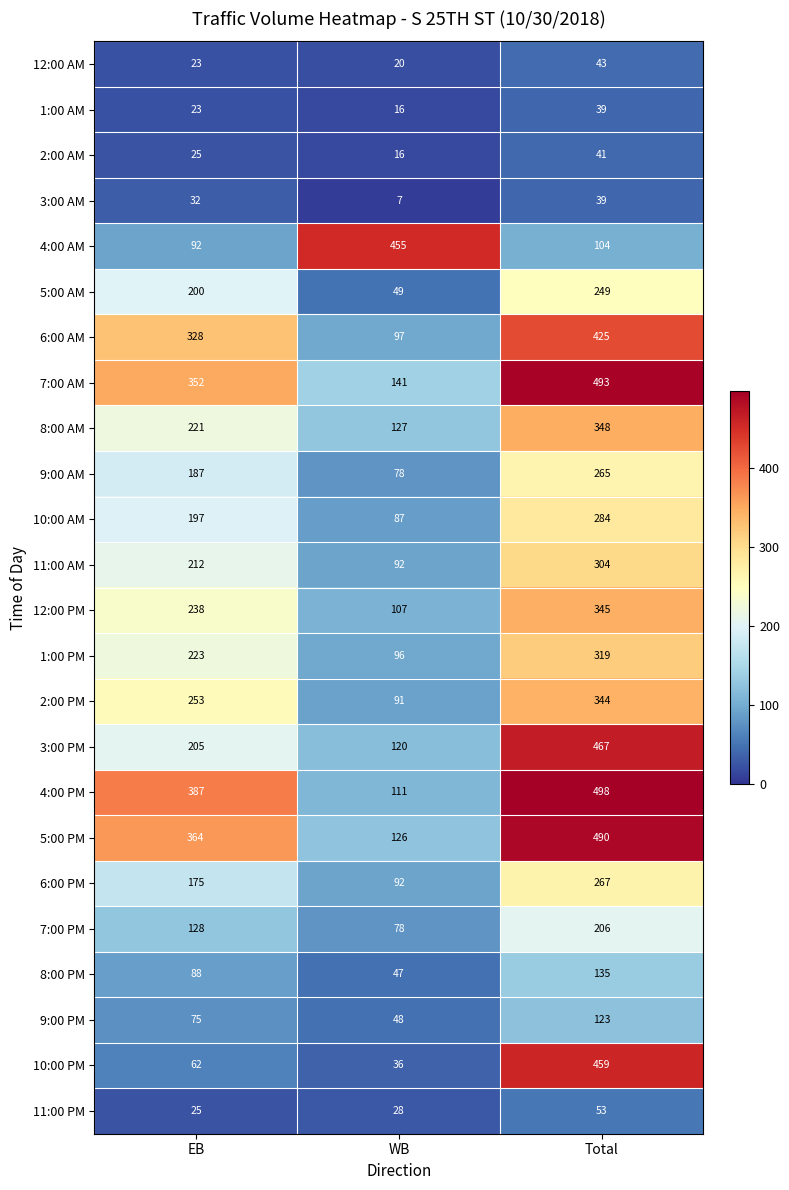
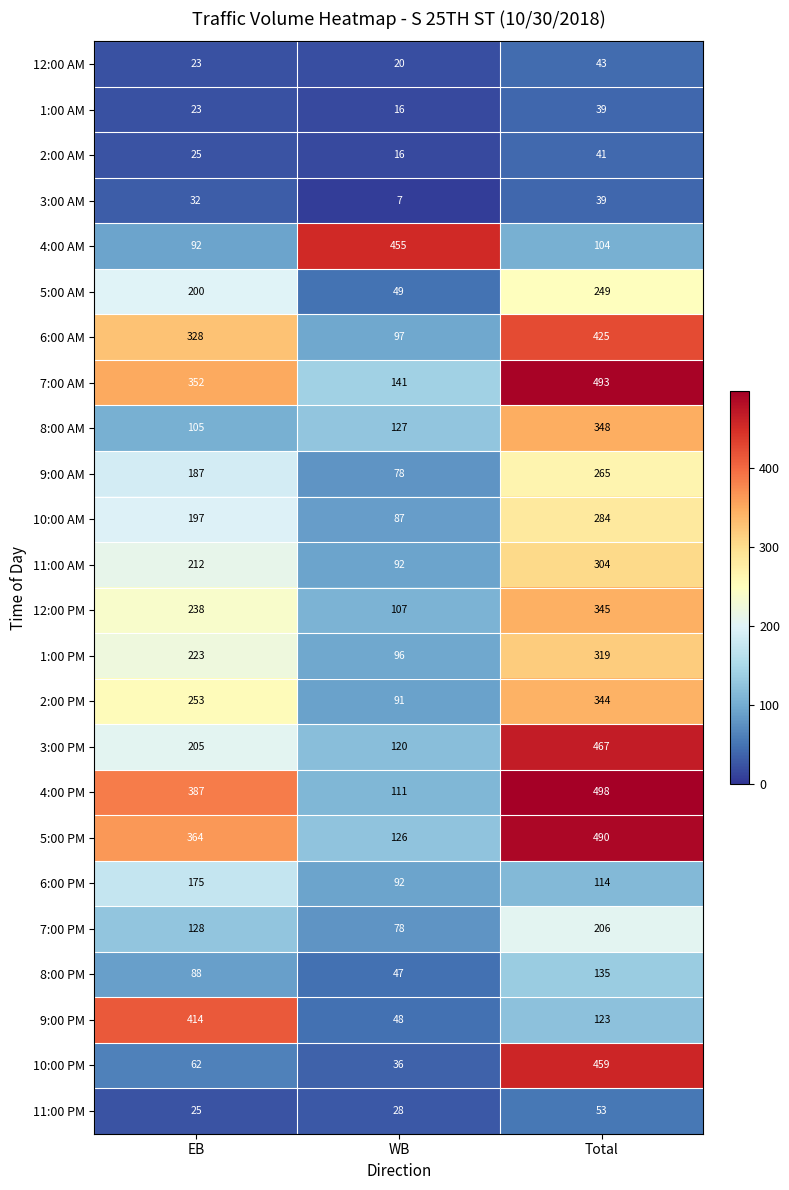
8:00 AM, EB: 221 -> 105
6:00 PM, Total: 267 -> 114
9:00 PM, EB: 75 -> 414
